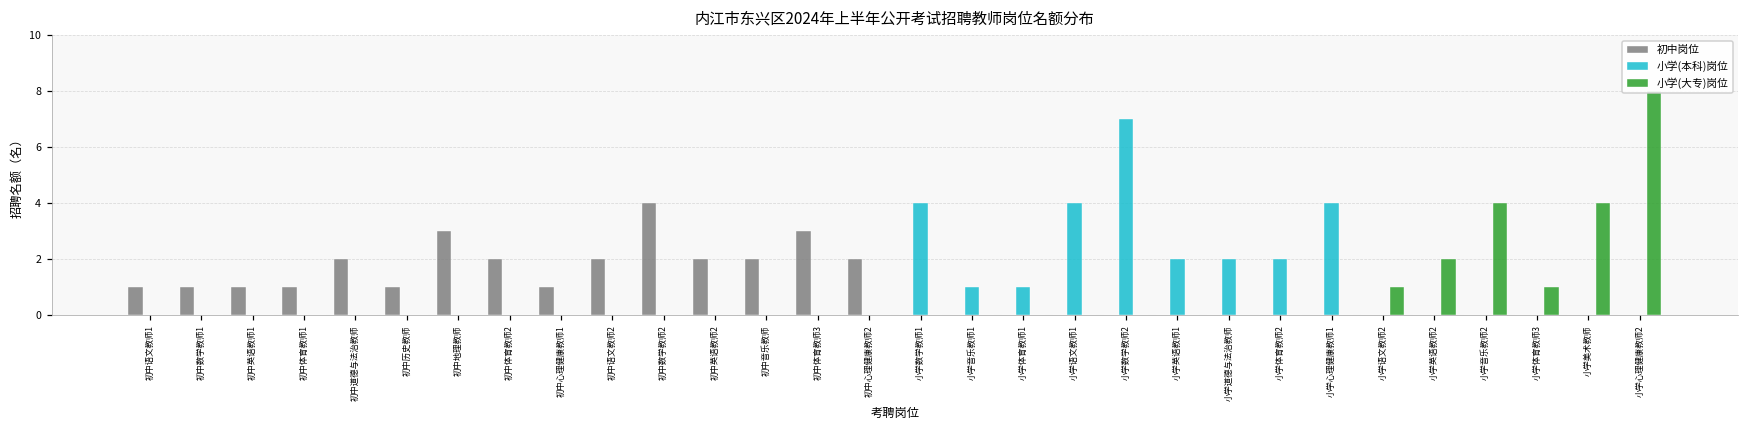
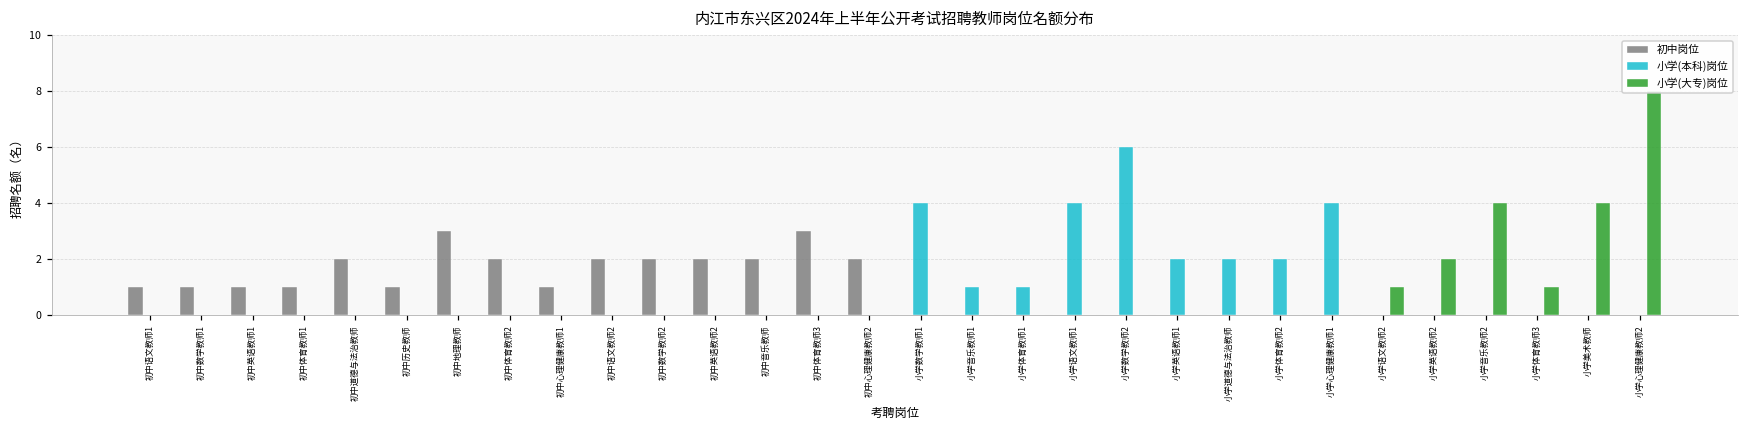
初中岗位, 初中数学教师2: 4 -> 2
小学(本科)岗位, 小学数学教师2: 7 -> 6
